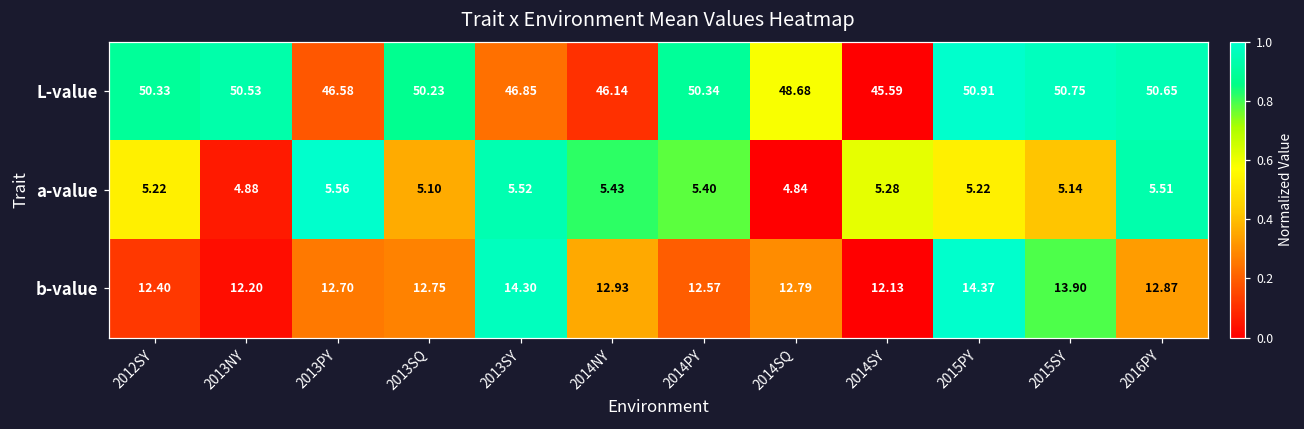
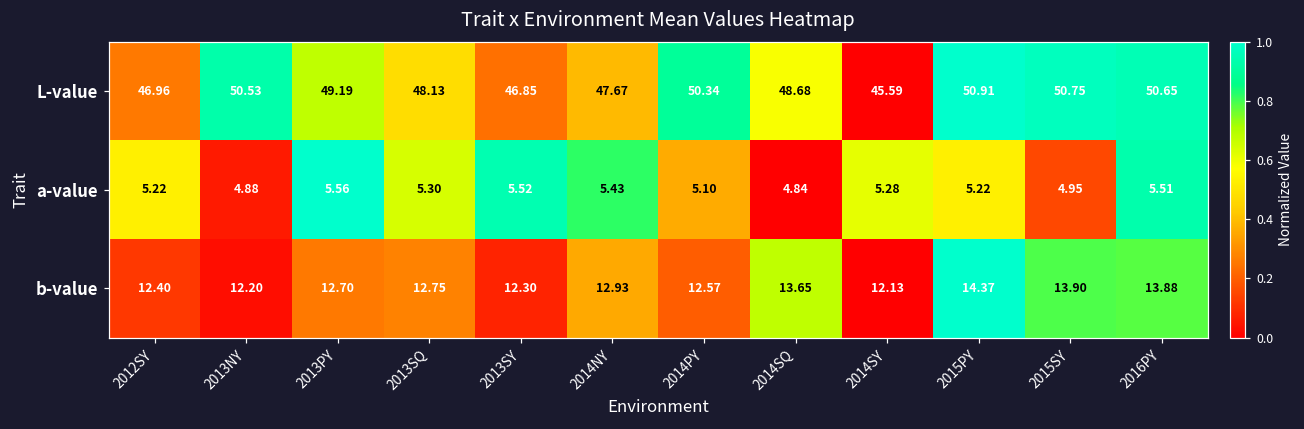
L-value, 2012SY: 50.33 -> 46.96
L-value, 2013PY: 46.58 -> 49.19
L-value, 2013SQ: 50.23 -> 48.13
L-value, 2014NY: 46.14 -> 47.67
a-value, 2013SQ: 5.10 -> 5.30
a-value, 2014PY: 5.40 -> 5.10
a-value, 2015SY: 5.14 -> 4.95
b-value, 2013SY: 14.30 -> 12.30
b-value, 2014SQ: 12.79 -> 13.65
b-value, 2016PY: 12.87 -> 13.88
